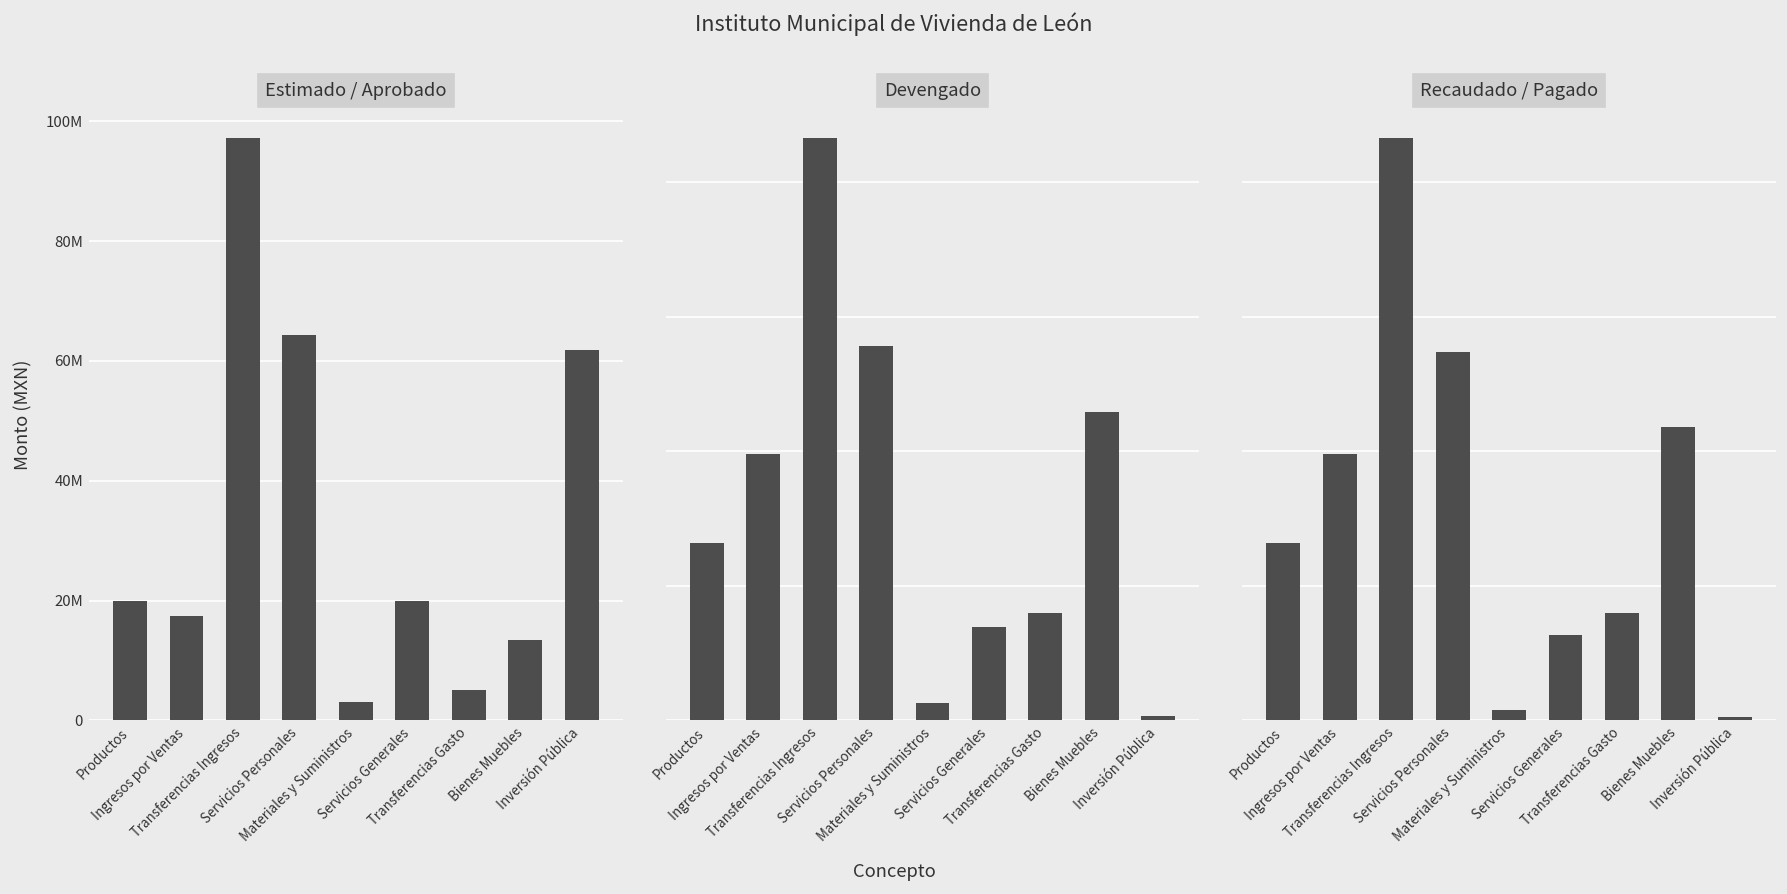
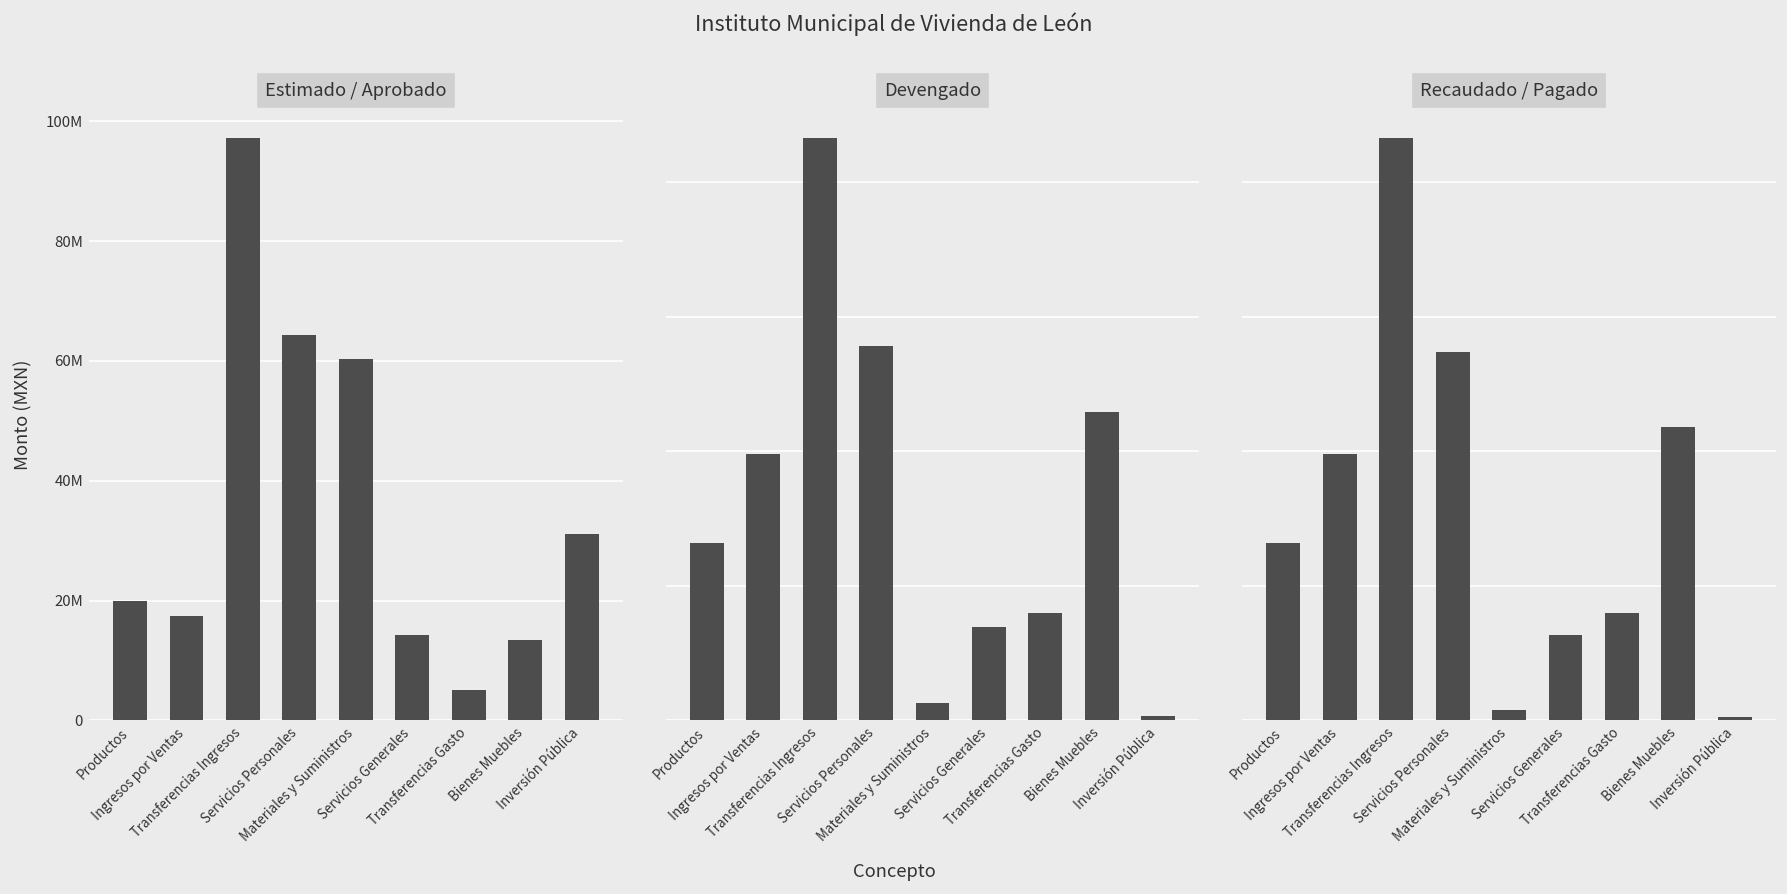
Estimado / Aprobado, Materiales y Suministros: 3000000 -> 60000000
Estimado / Aprobado, Servicios Generales: 20000000 -> 14000000
Estimado / Aprobado, Inversión Pública: 62000000 -> 31000000
